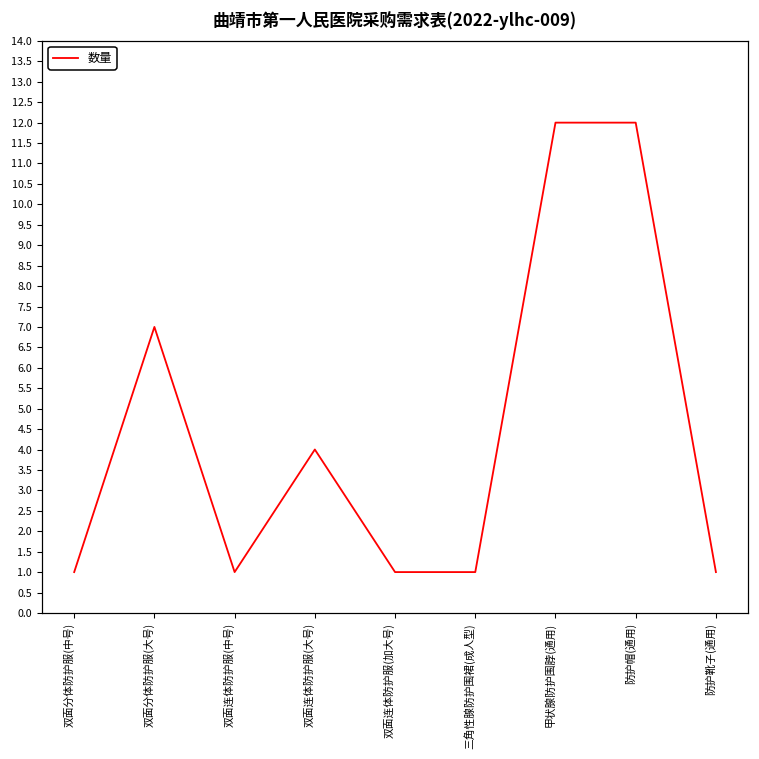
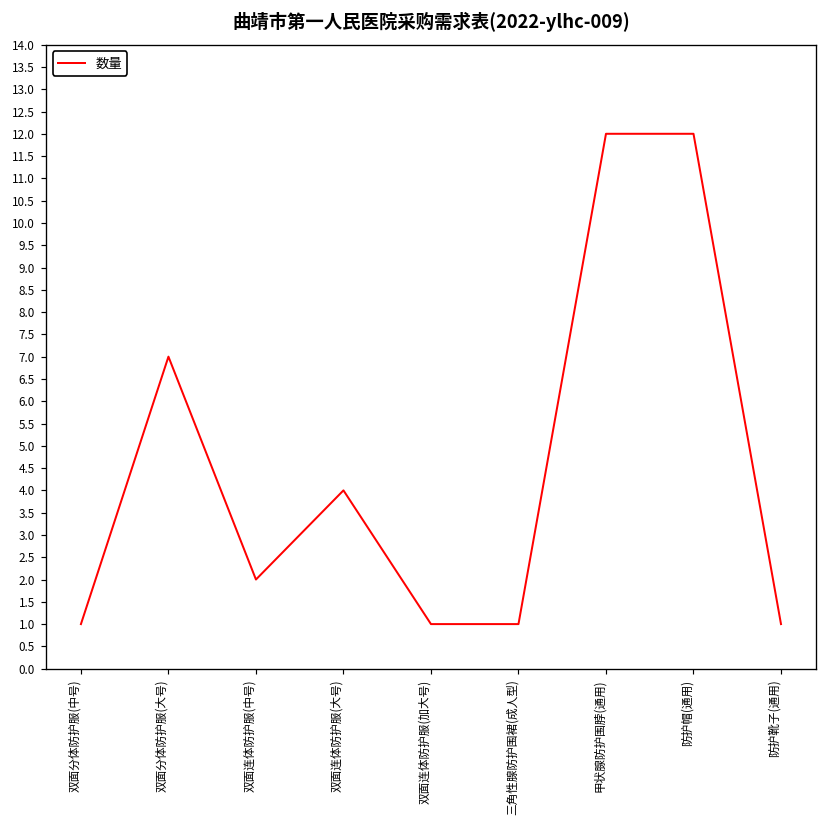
双面连体防护服(中号): 1 -> 2
